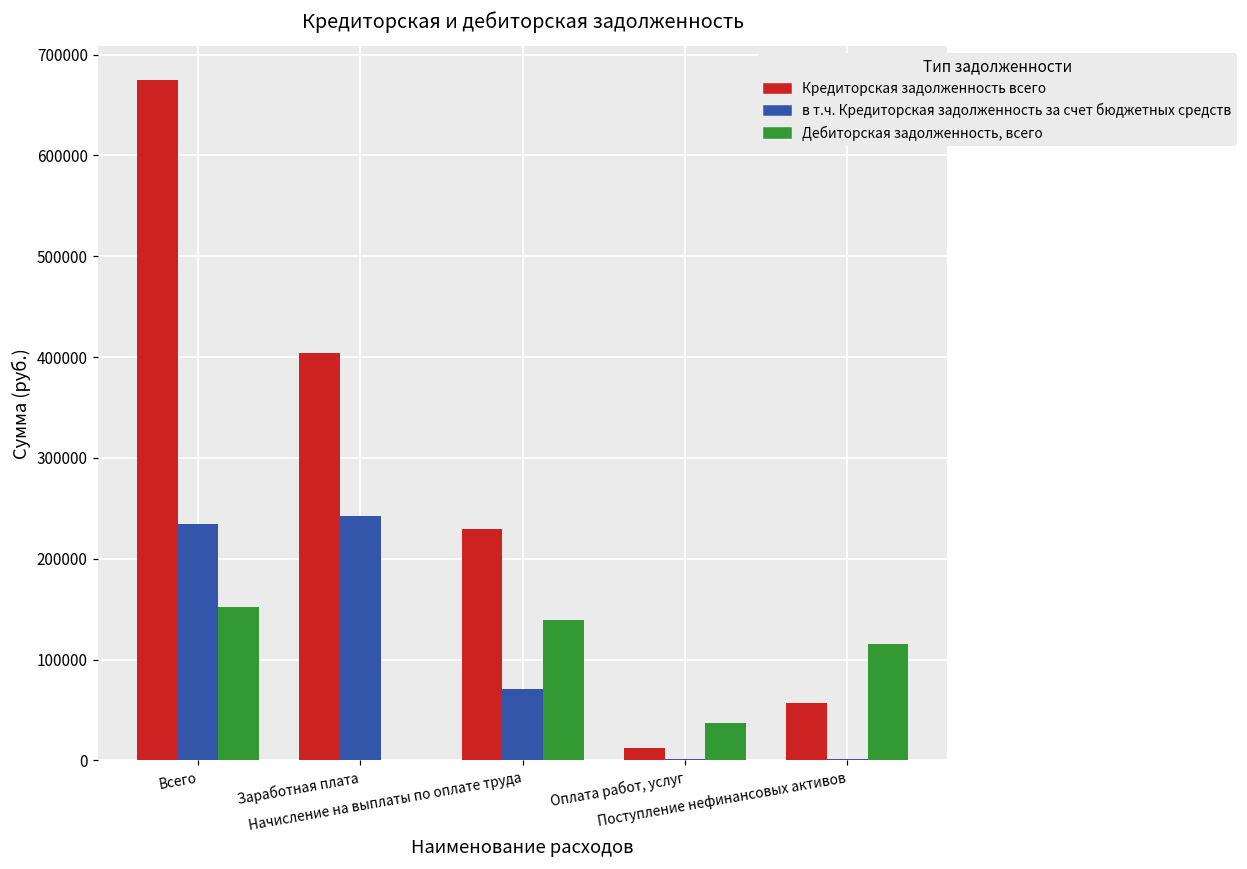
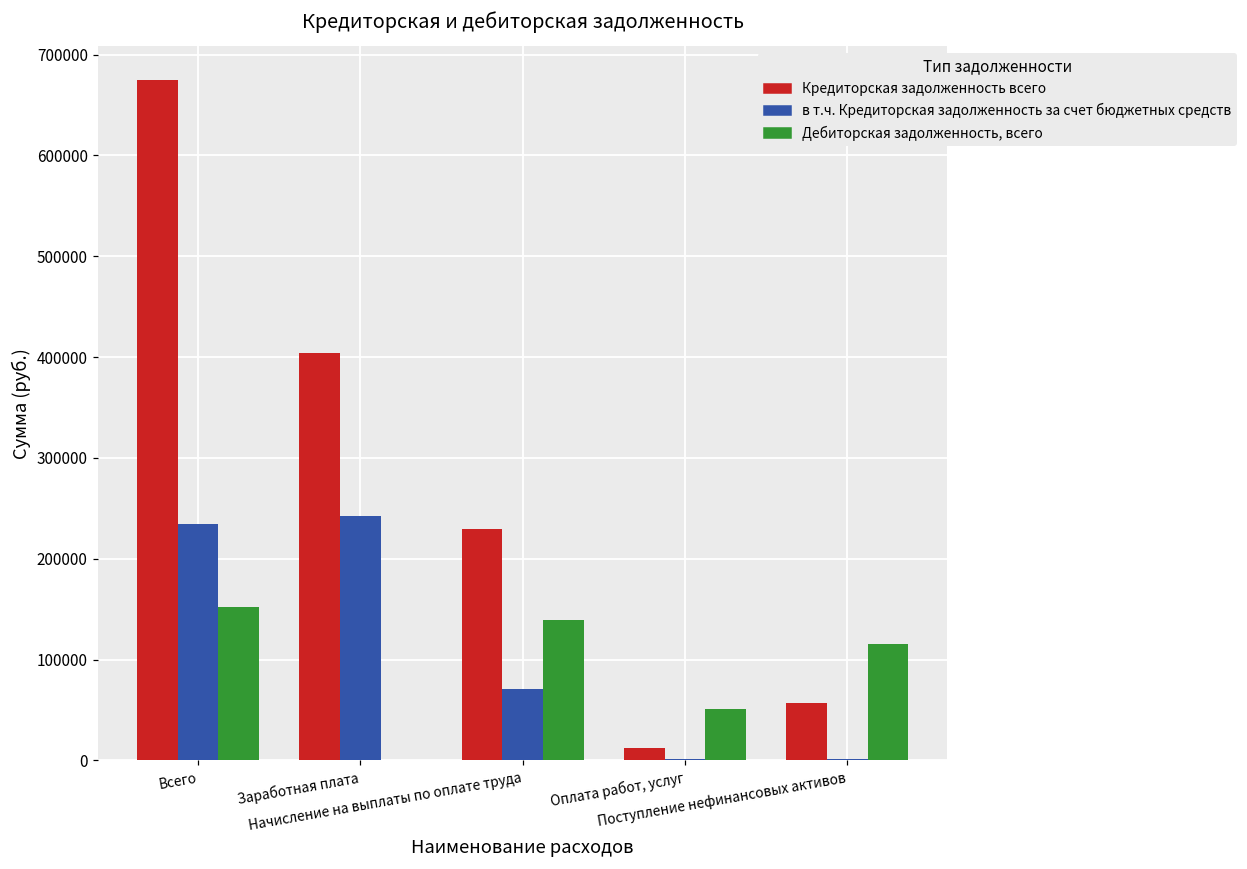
Дебиторская задолженность, всего, Оплата работ, услуг: 40000 -> 50000
